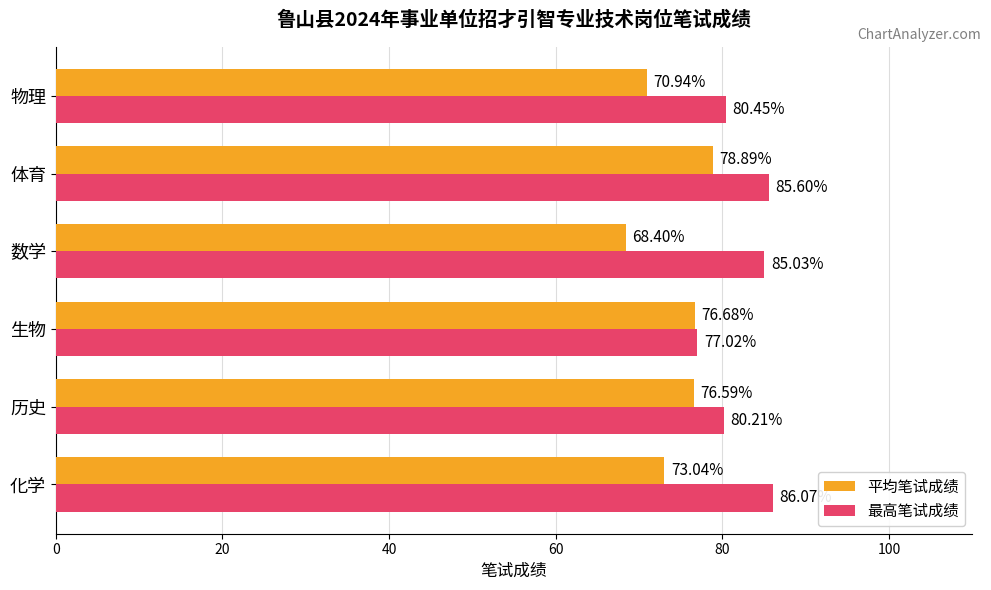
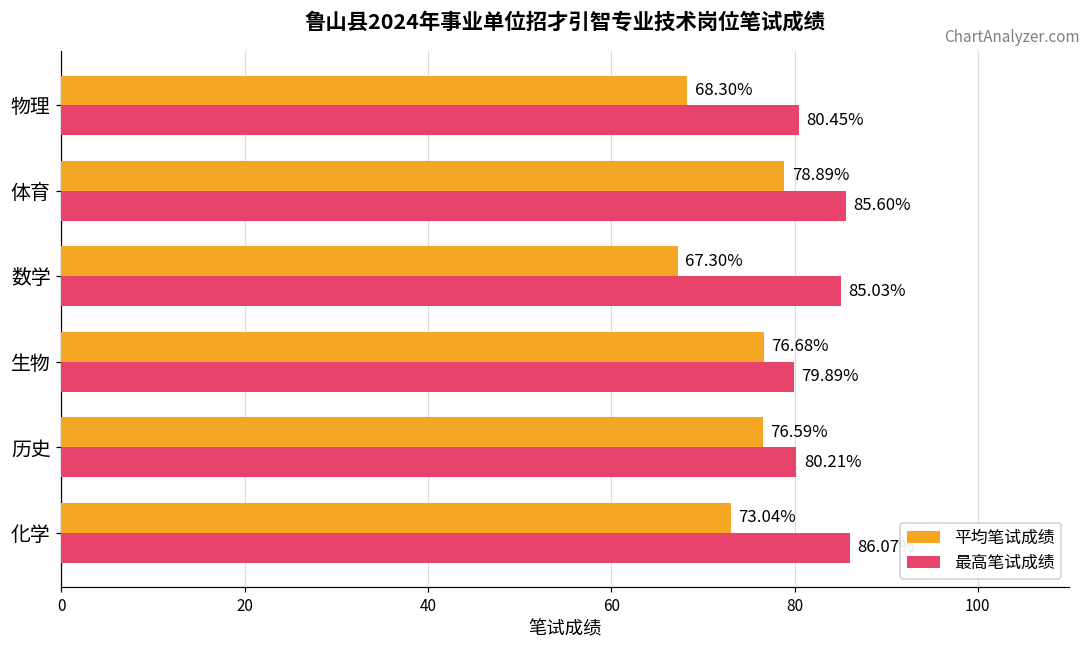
平均笔试成绩, 物理: 70.94% -> 68.30%
平均笔试成绩, 数学: 68.40% -> 67.30%
最高笔试成绩, 生物: 77.02% -> 79.89%
